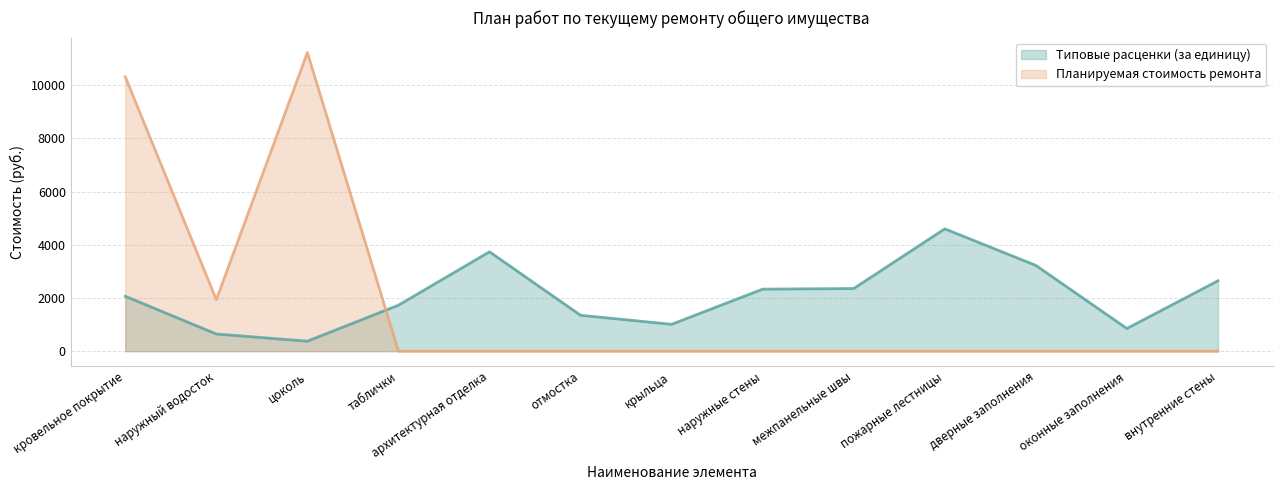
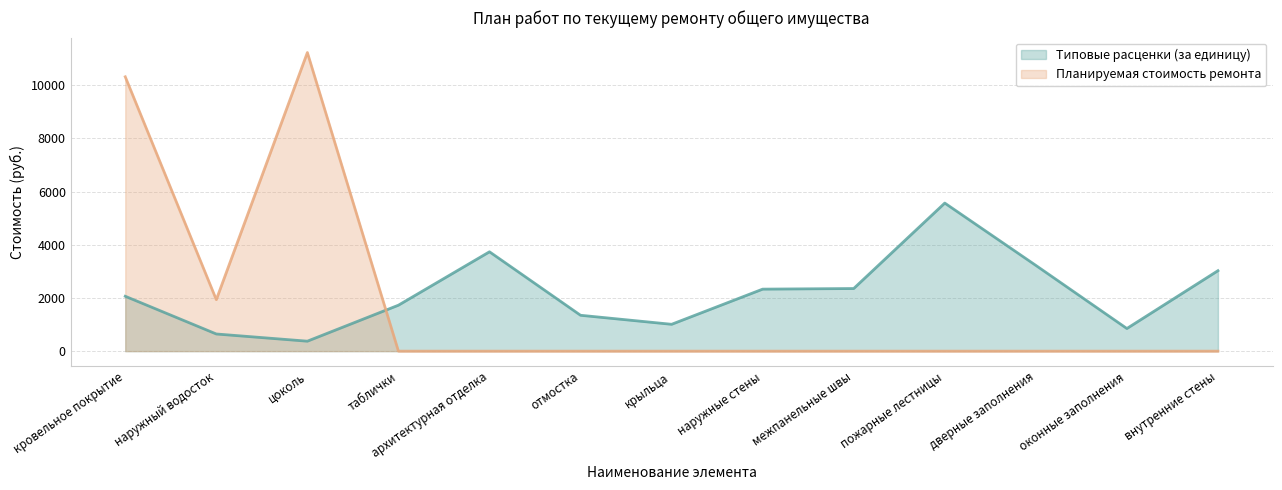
Типовые расценки (за единицу), пожарные лестницы: 4600 -> 5600
Типовые расценки (за единицу), внутренние стены: 2600 -> 3000
